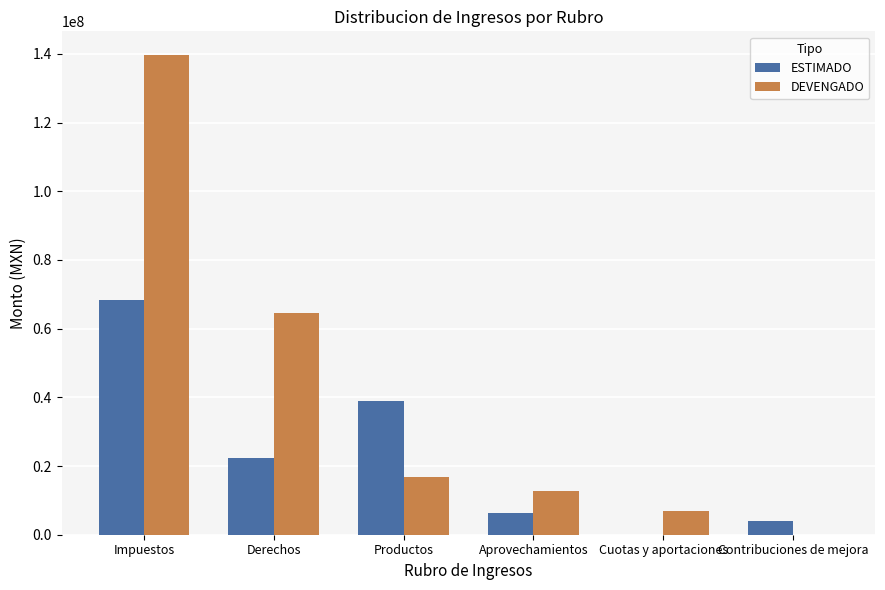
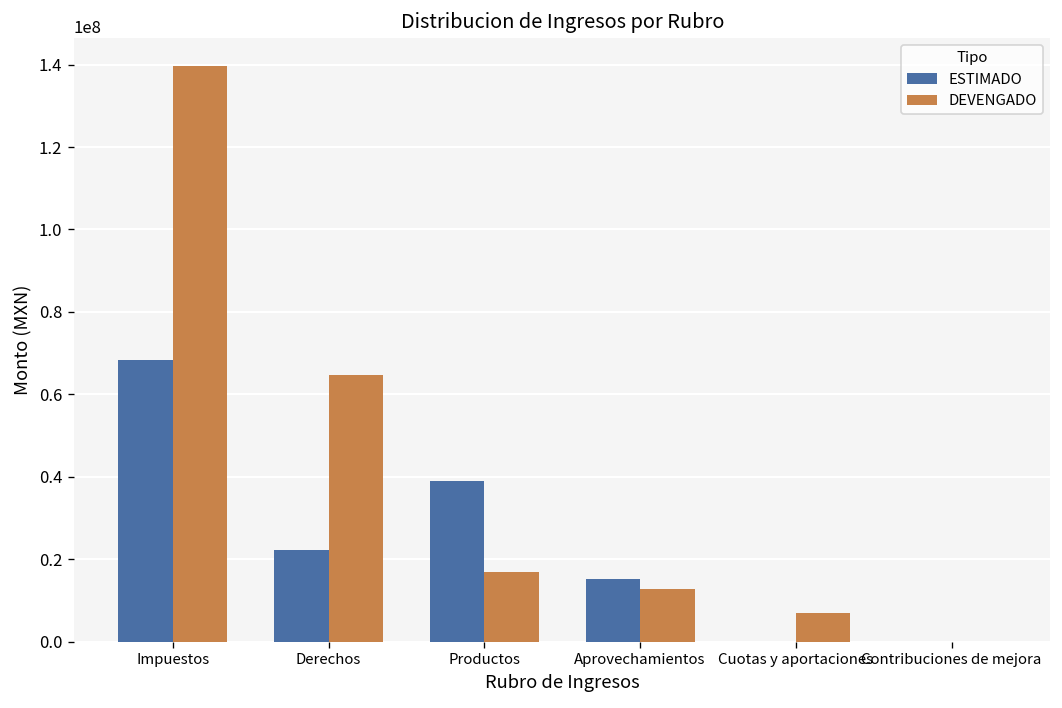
ESTIMADO, Aprovechamientos: 6000000 -> 15000000
ESTIMADO, Contribuciones de mejora: 4000000 -> 0
